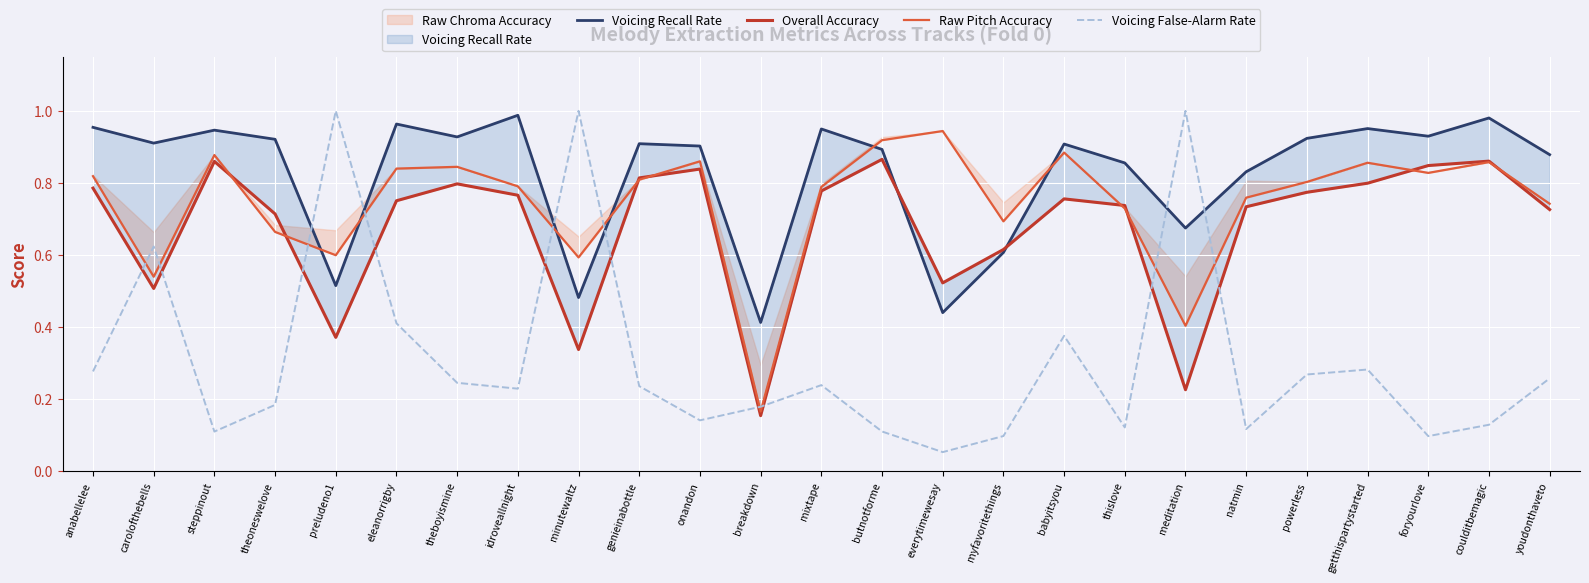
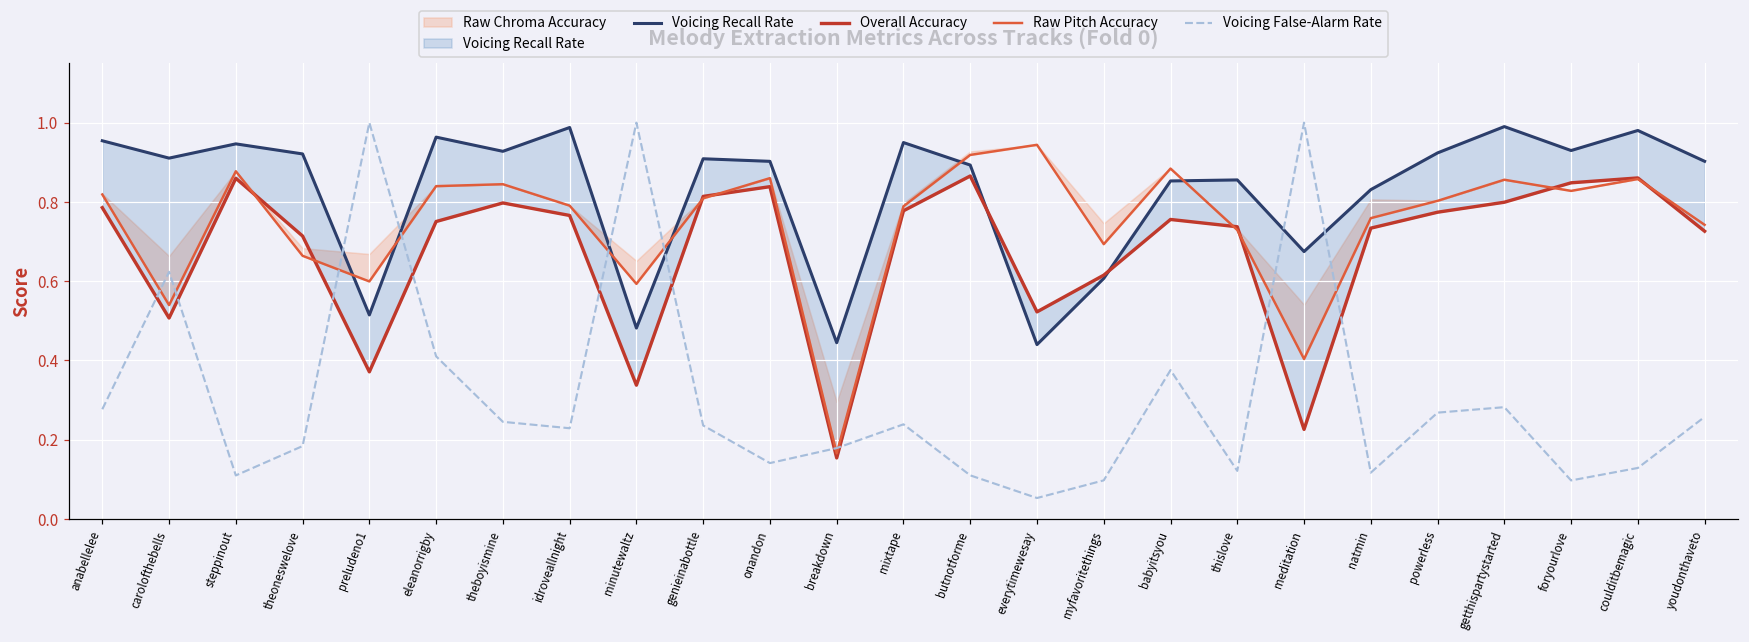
Voicing Recall Rate, breakdown: 0.41 -> 0.44
Voicing Recall Rate, babyitsyou: 0.91 -> 0.85
Voicing Recall Rate, getthispartystarted: 0.95 -> 0.99
Voicing Recall Rate, youdonthaveto: 0.88 -> 0.90
